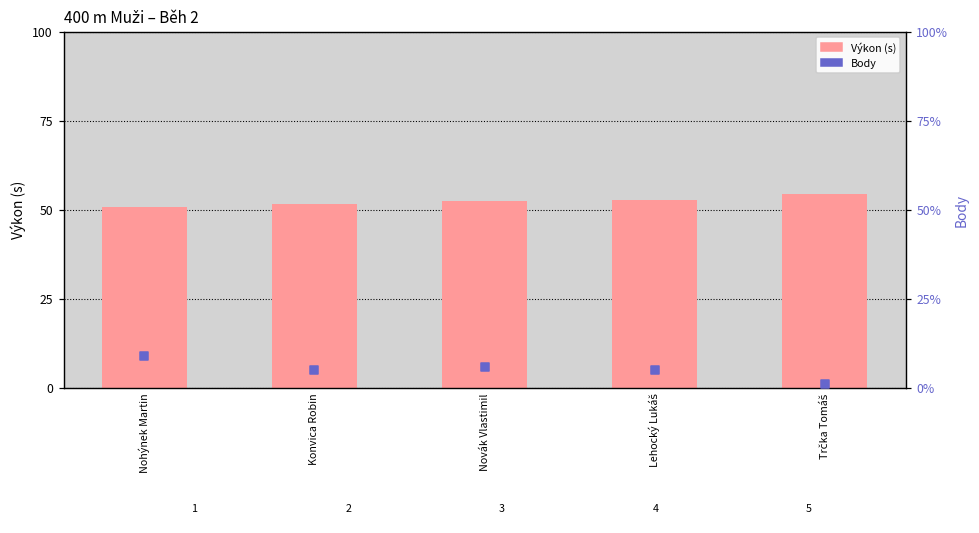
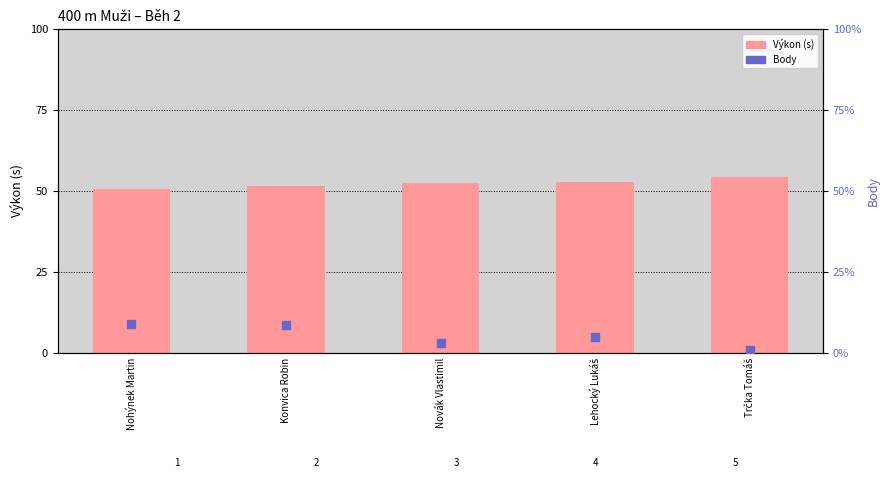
Body, Konvica Robin: 5% -> 9%
Body, Novák Vlastimil: 6% -> 3%
